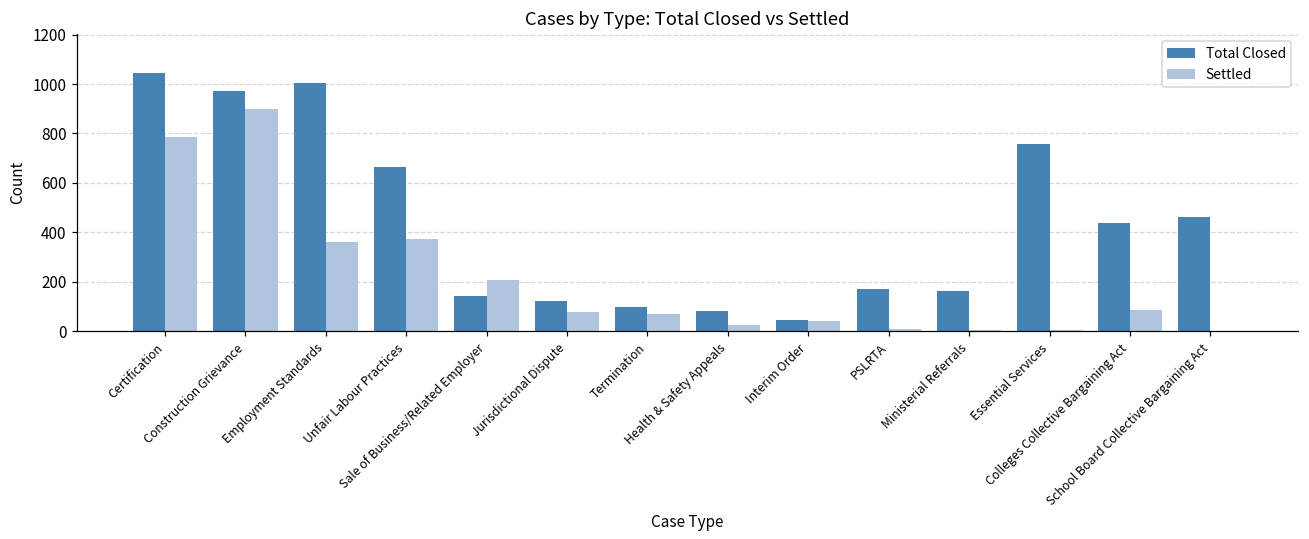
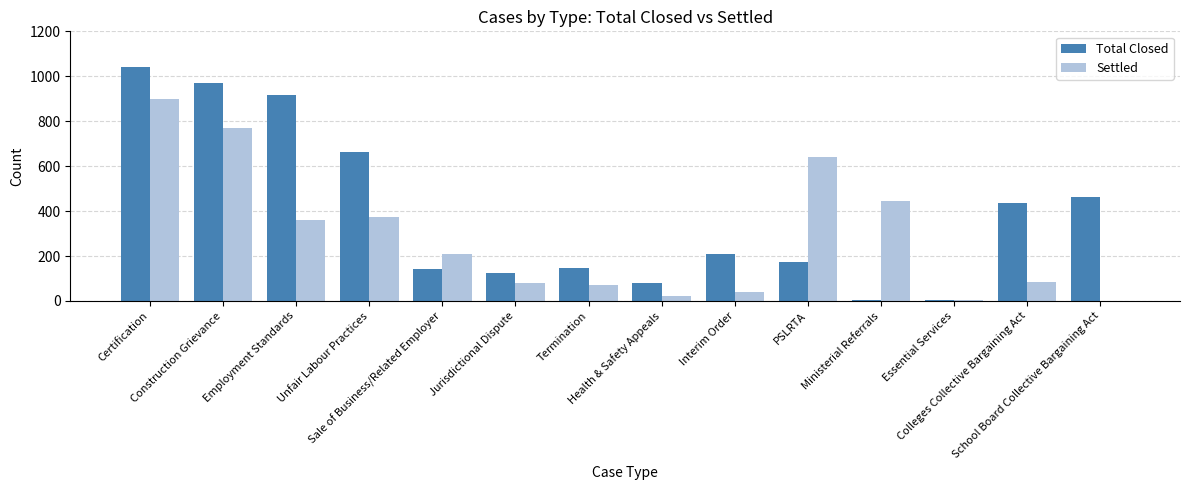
Settled, Certification: 790 -> 900
Settled, Construction Grievance: 900 -> 770
Total Closed, Employment Standards: 1000 -> 920
Total Closed, Termination: 100 -> 150
Total Closed, Interim Order: 50 -> 210
Settled, PSLRTA: 10 -> 640
Total Closed, Ministerial Referrals: 160 -> 10
Settled, Ministerial Referrals: 0 -> 450
Total Closed, Essential Services: 760 -> 0
